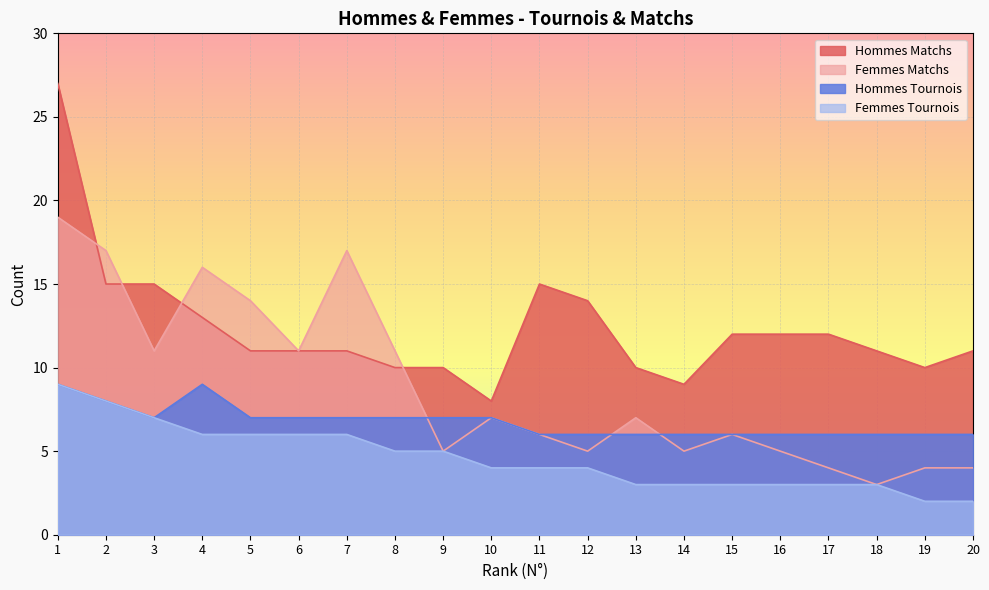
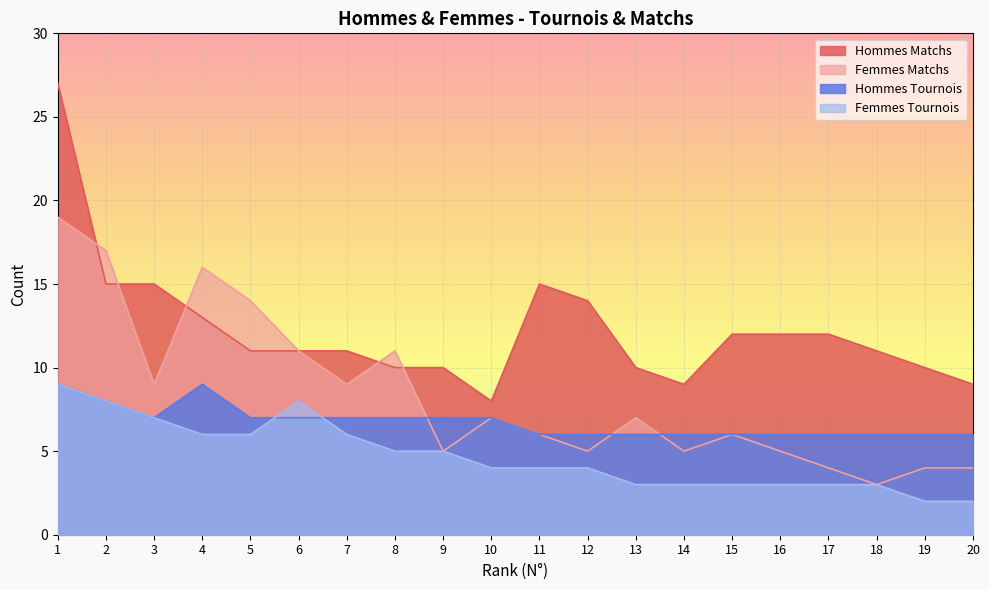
Femmes Matchs, 3: 11 -> 9
Femmes Tournois, 6: 6 -> 8
Femmes Matchs, 7: 17 -> 9
Hommes Matchs, 20: 11 -> 9
